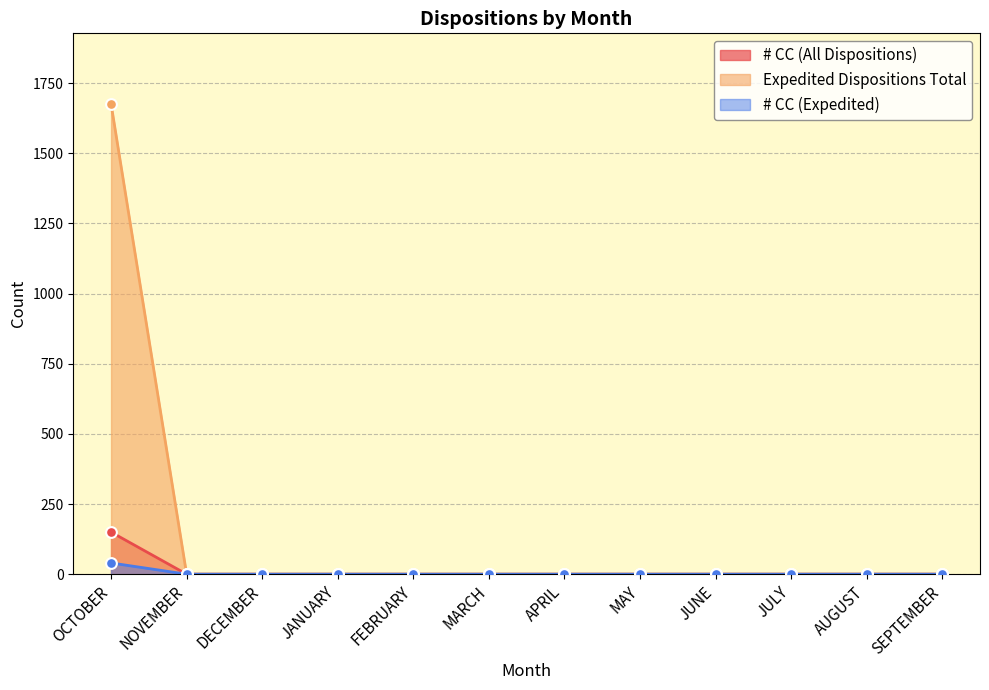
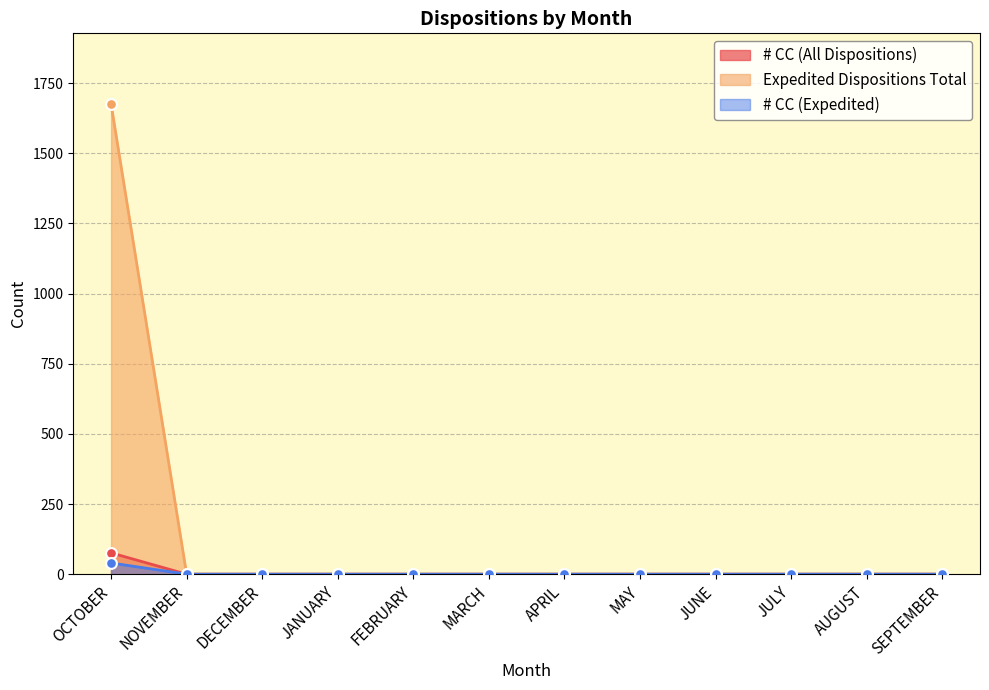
# CC (All Dispositions), OCTOBER: 150 -> 80
